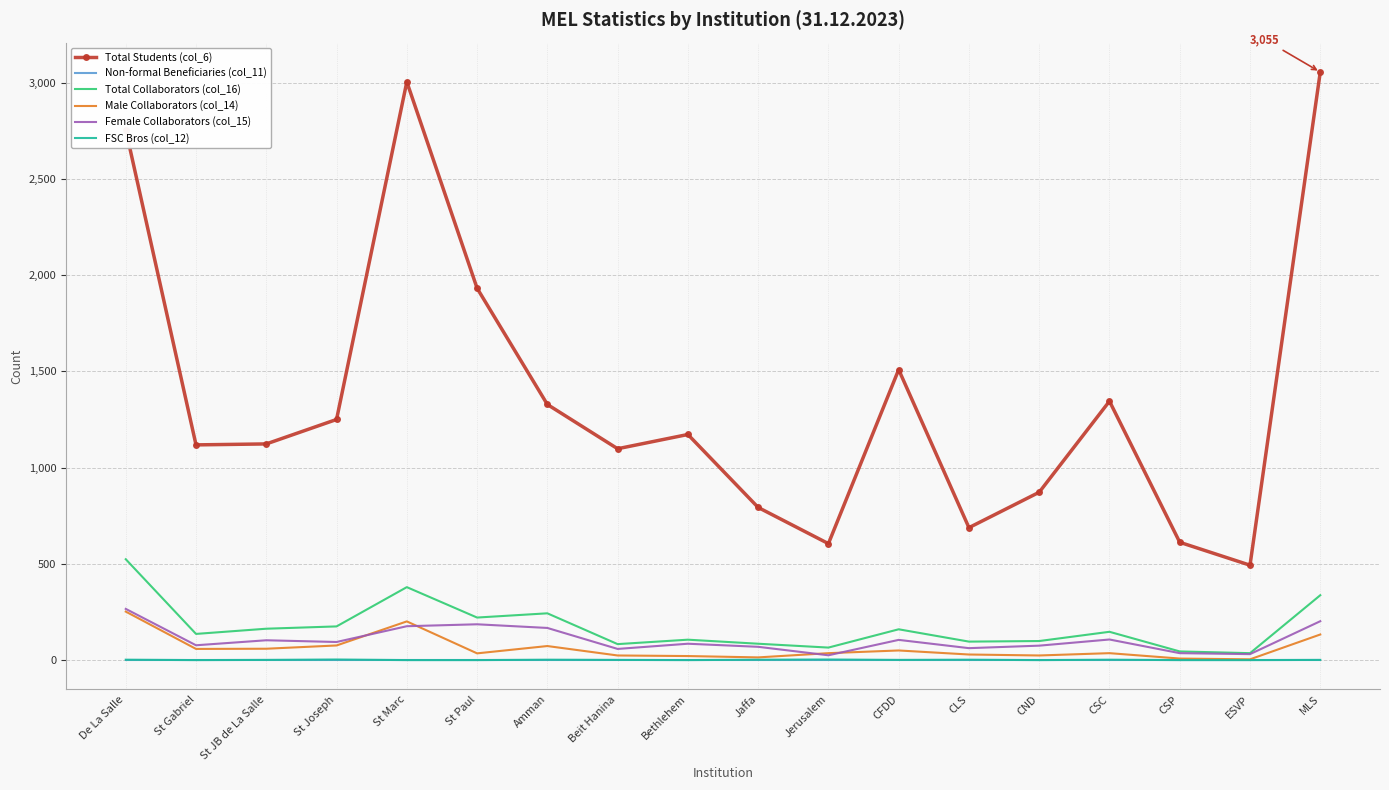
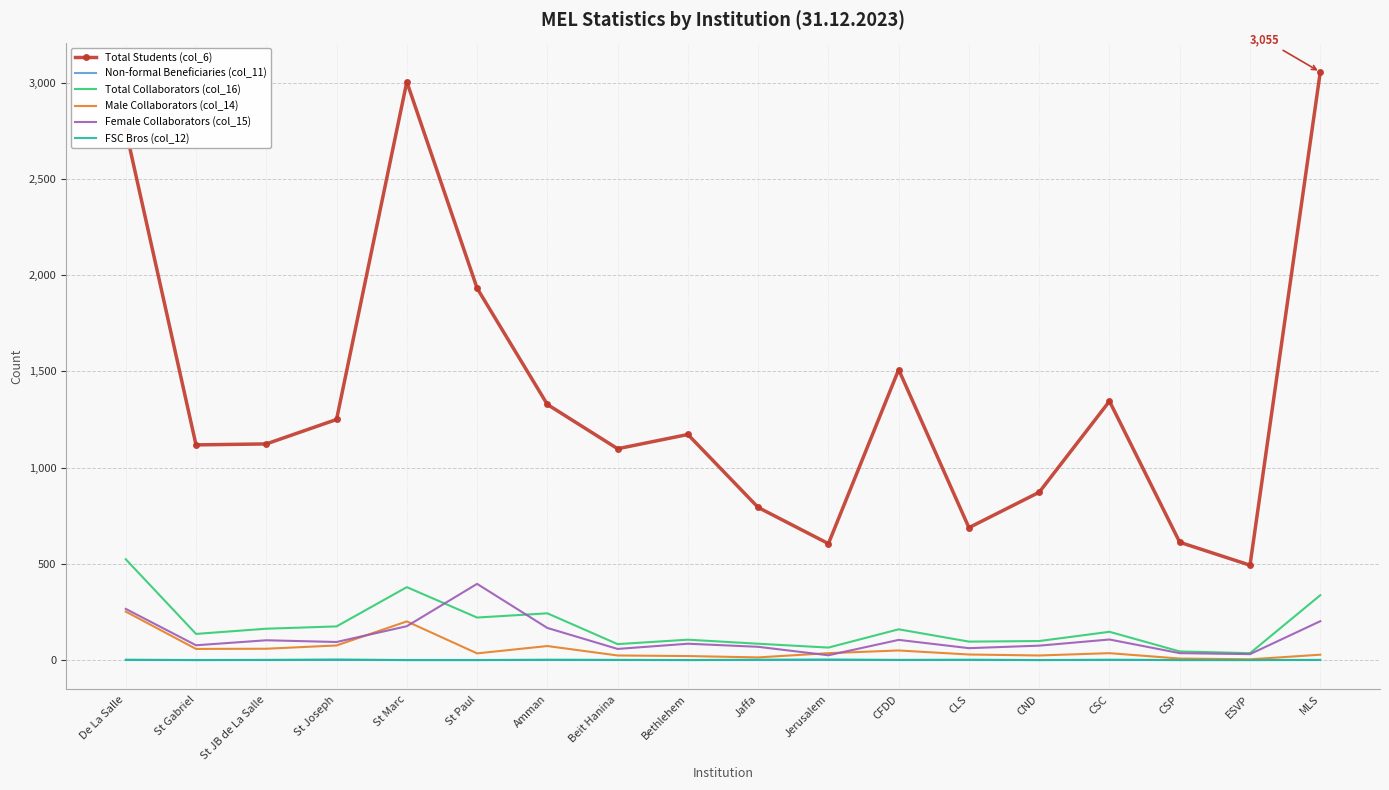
Female Collaborators (col_15), St Paul: 190 -> 400
Male Collaborators (col_14), MLS: 130 -> 30
